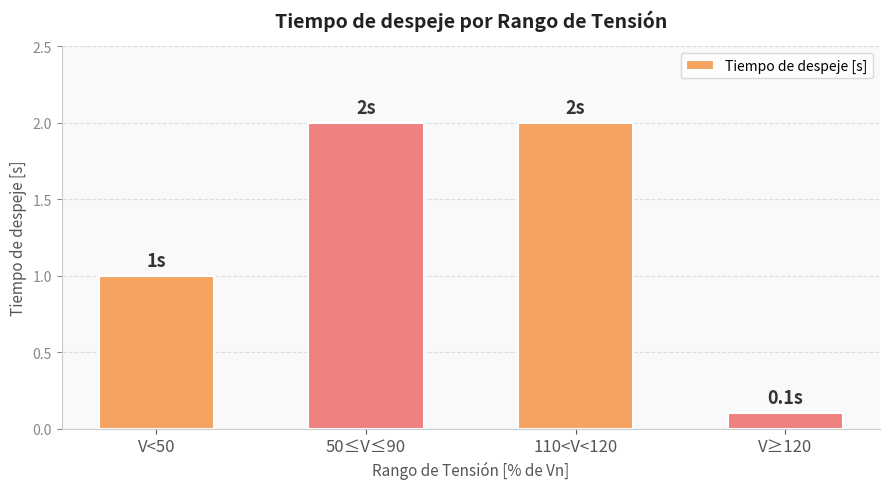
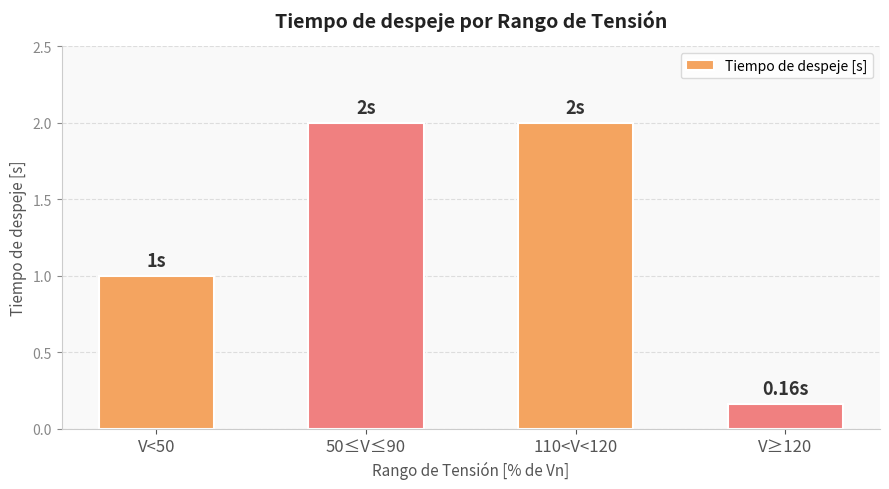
V≥120: 0.1s -> 0.16s
